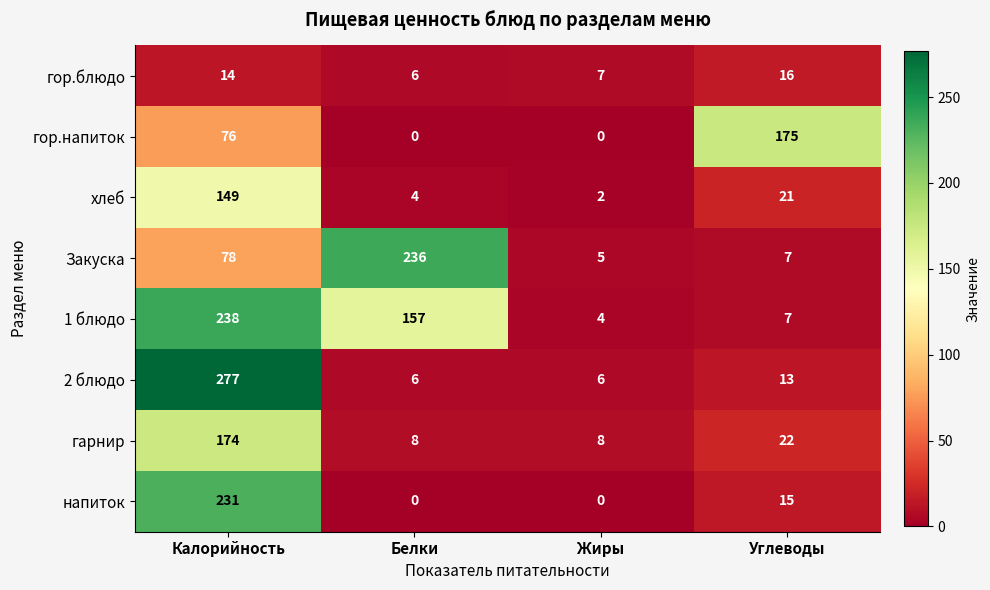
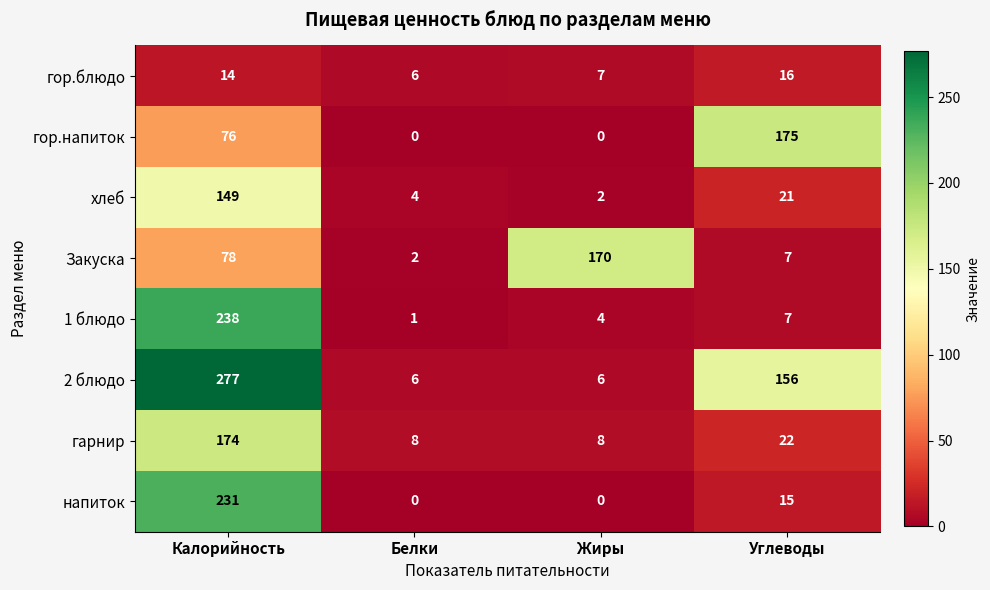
Закуска, Белки: 236 -> 2
Закуска, Жиры: 5 -> 170
1 блюдо, Белки: 157 -> 1
2 блюдо, Углеводы: 13 -> 156
